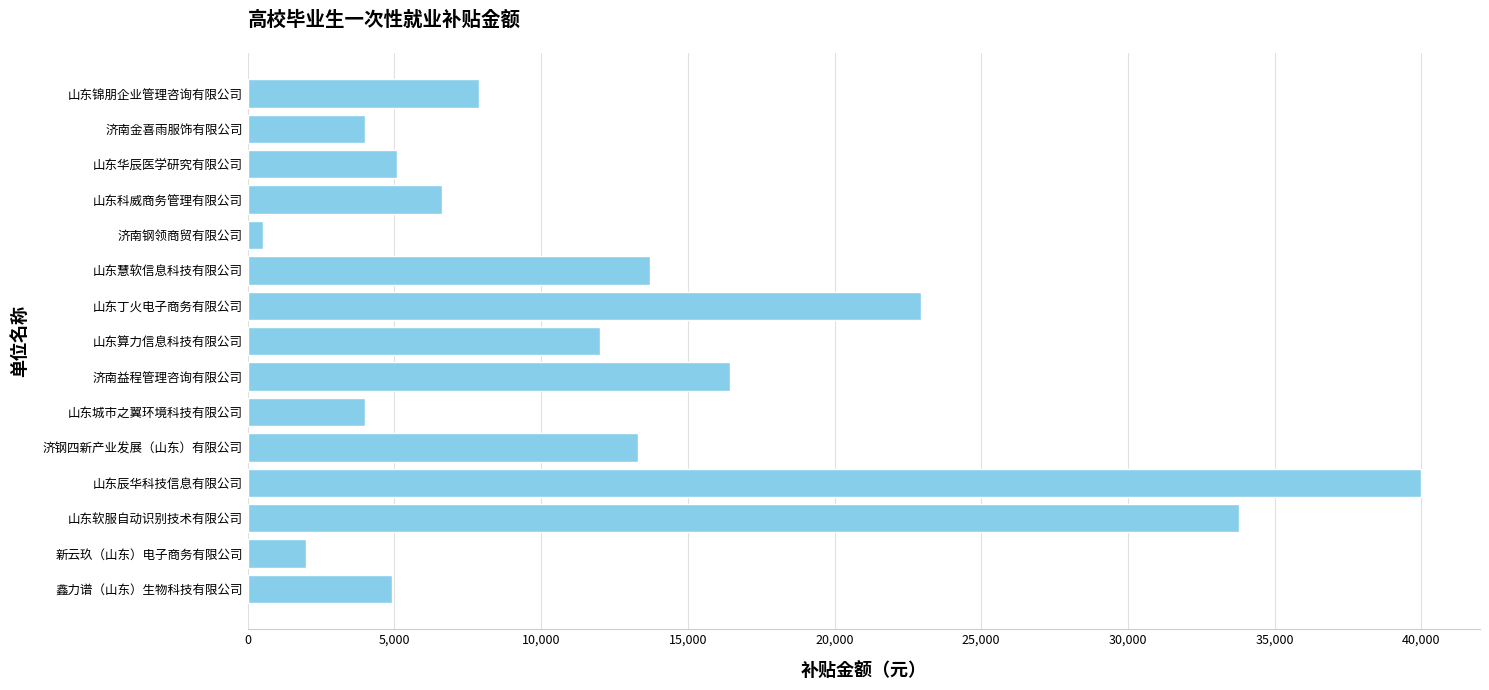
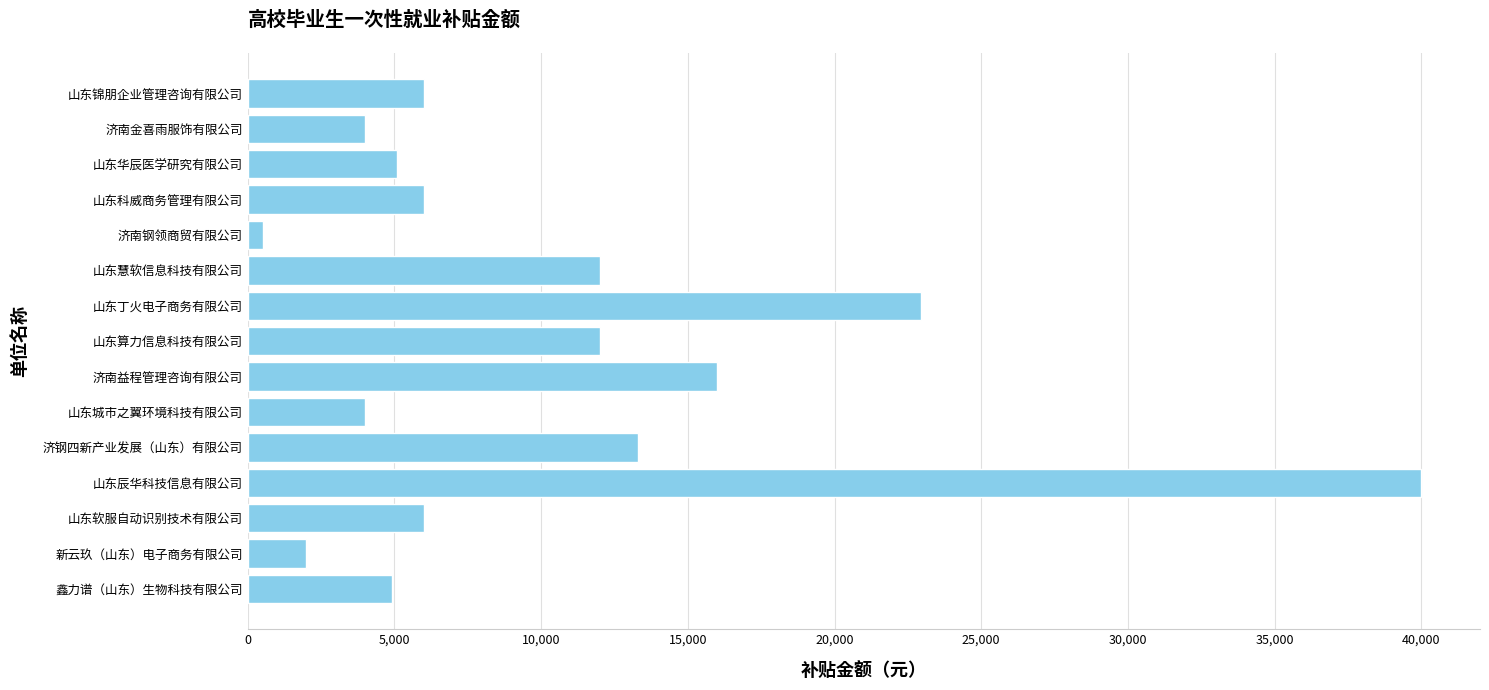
山东锦朋企业管理咨询有限公司: 7,900 -> 6,000
山东科威商务管理有限公司: 6,600 -> 6,000
山东慧软信息科技有限公司: 13,700 -> 12,000
济南益程管理咨询有限公司: 16,400 -> 16,000
山东软服自动识别技术有限公司: 33,800 -> 6,000
